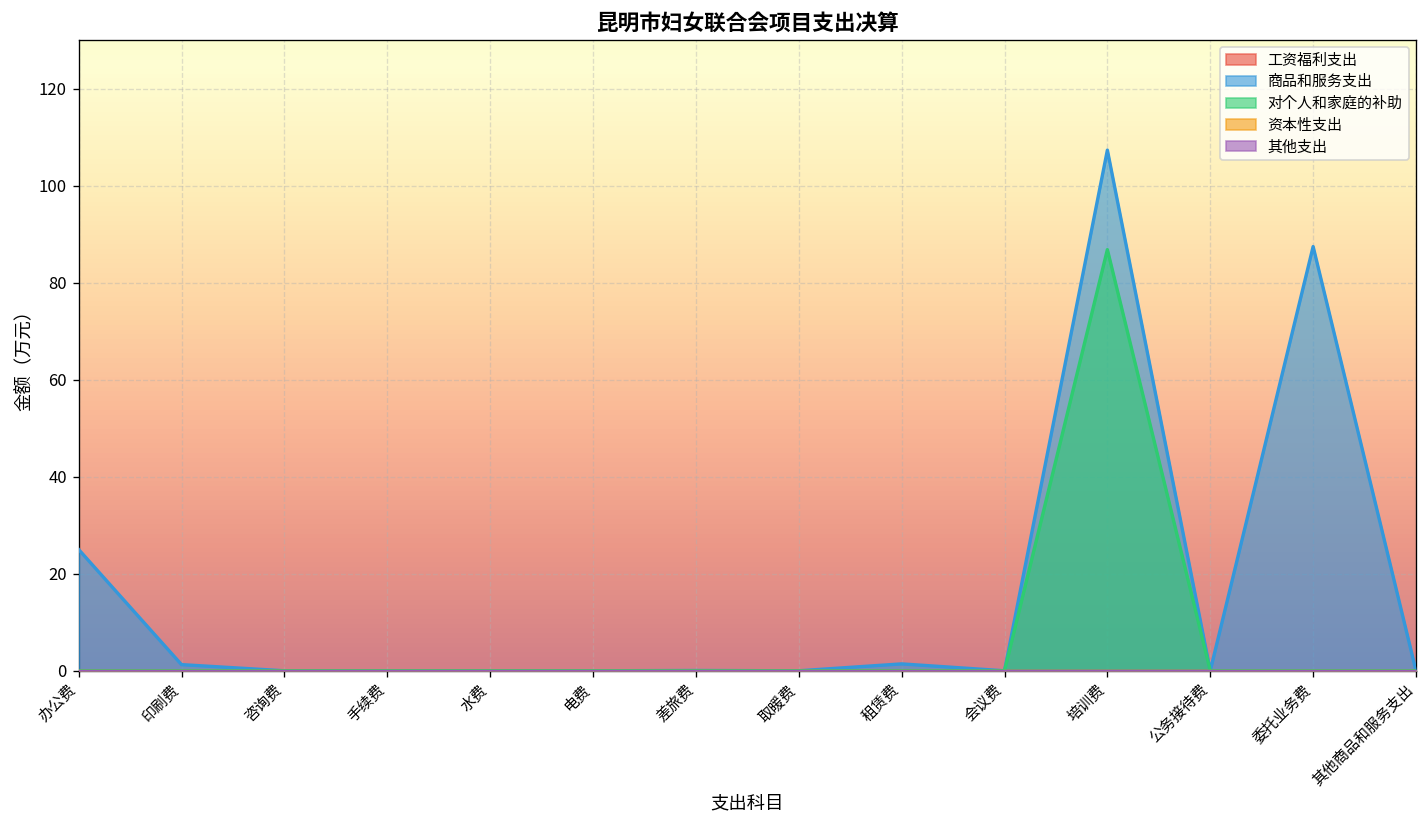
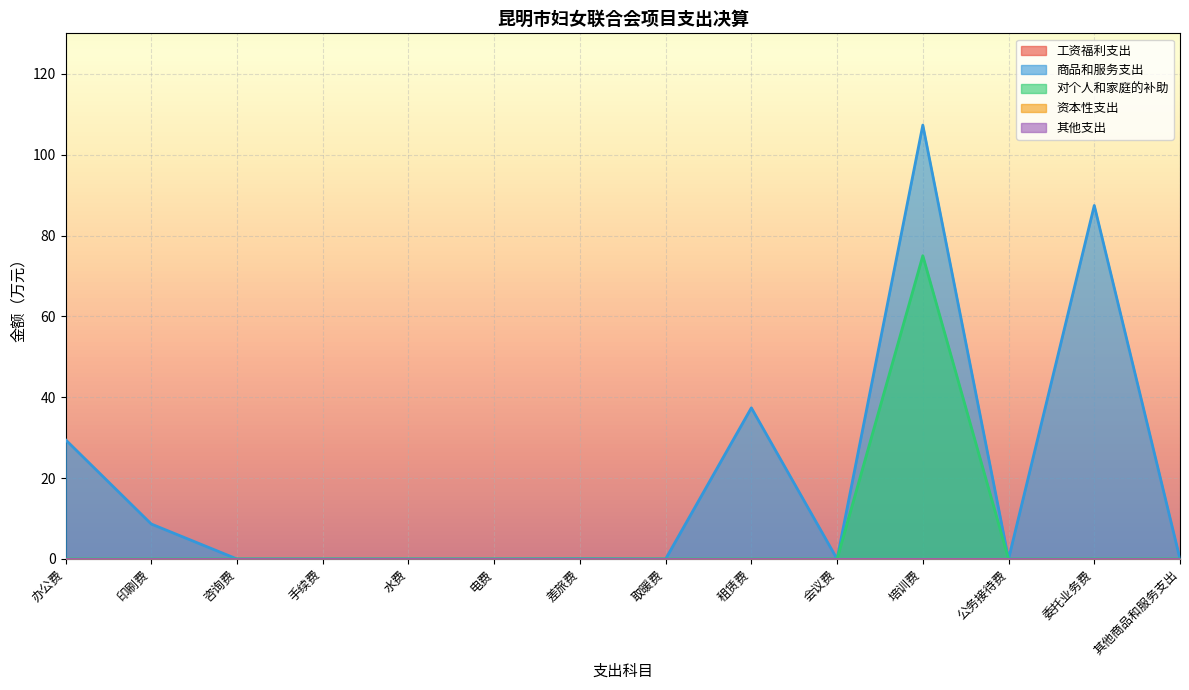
商品和服务支出, 办公费: 25 -> 30
商品和服务支出, 印刷费: 1 -> 9
商品和服务支出, 租赁费: 1 -> 37
对个人和家庭的补助, 培训费: 87 -> 75
